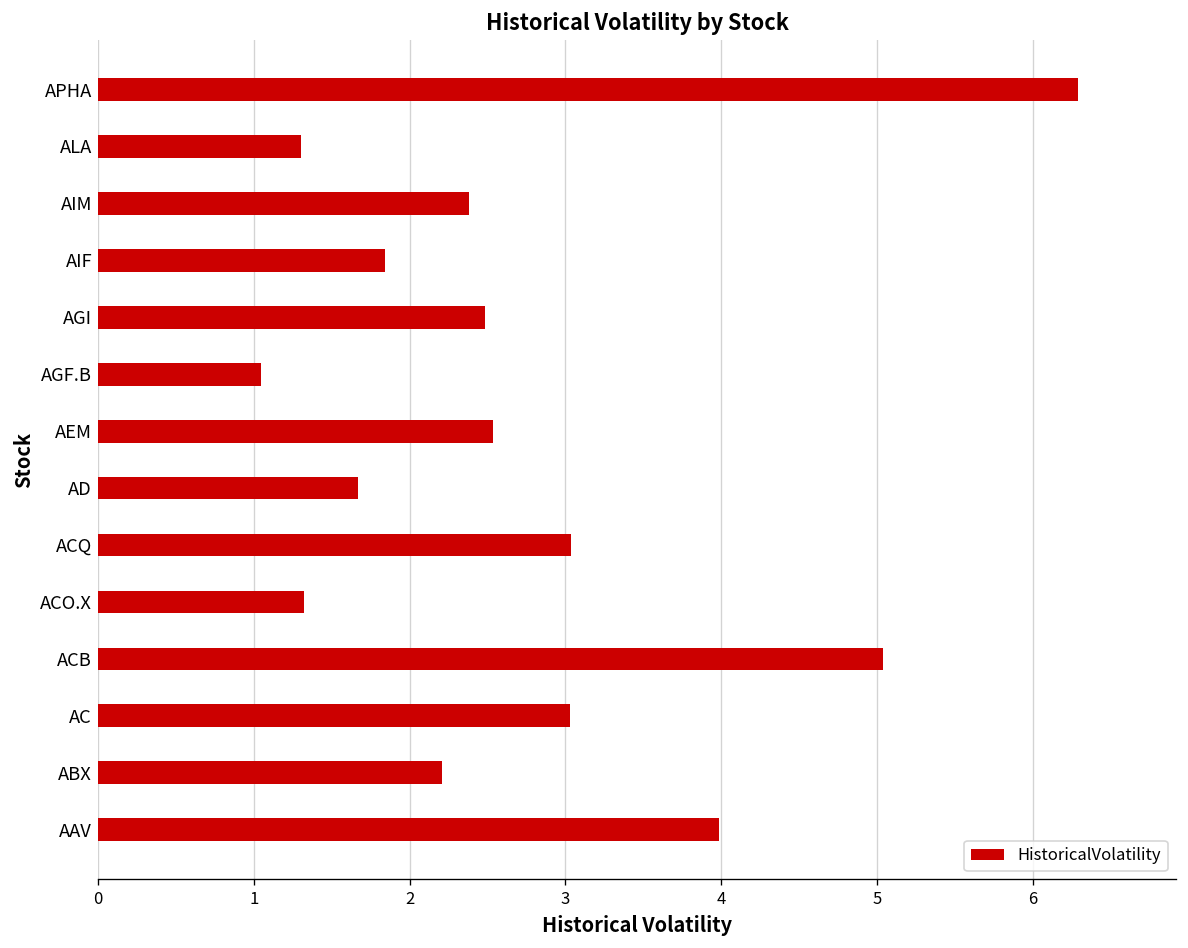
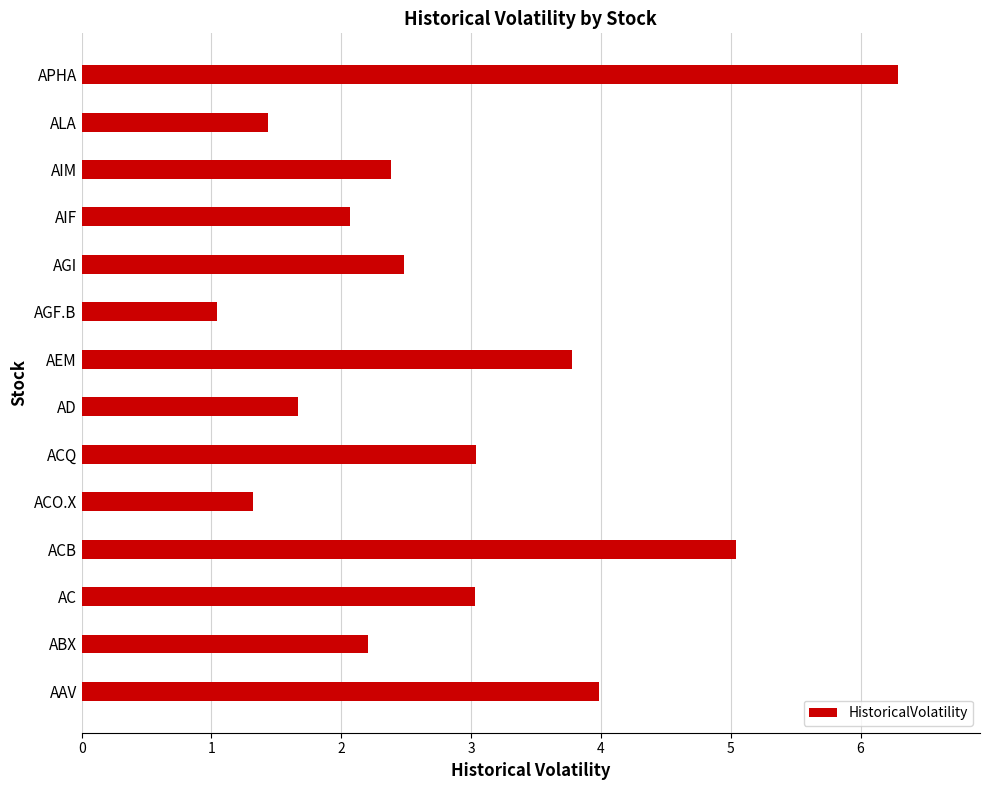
ALA: 1.30 -> 1.43
AIF: 1.84 -> 2.07
AEM: 2.53 -> 3.77
